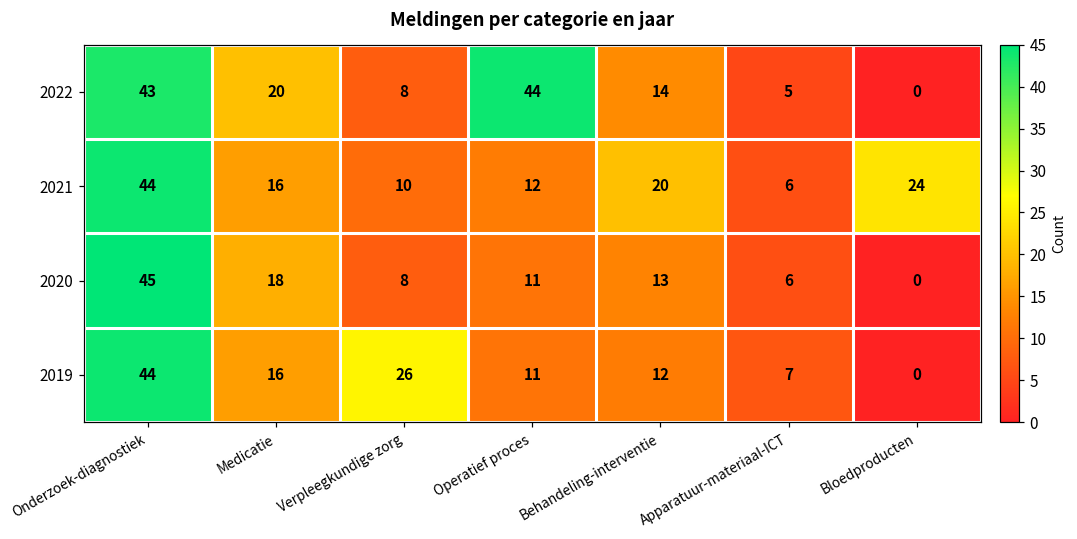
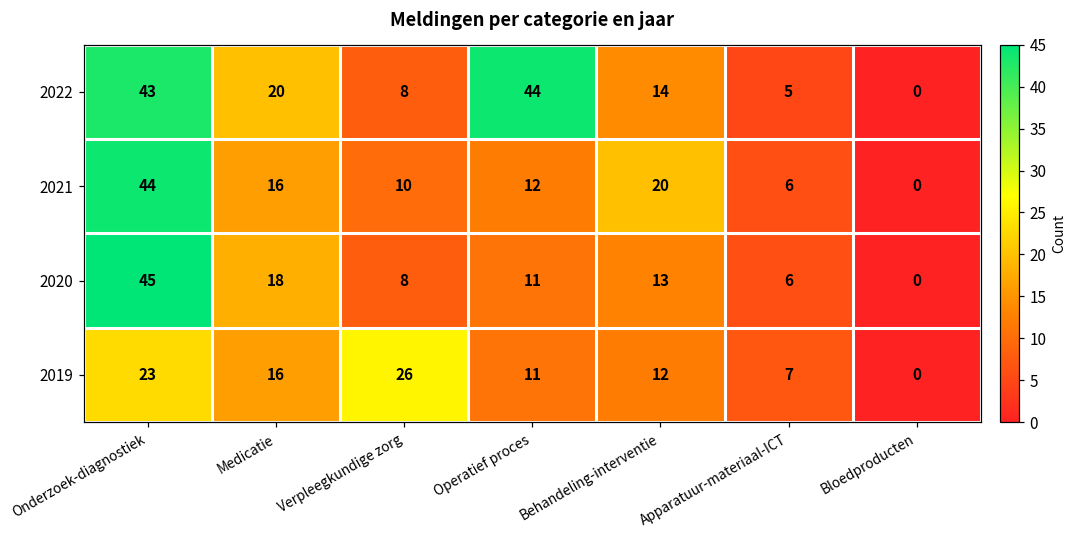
2021, Bloedproducten: 24 -> 0
2019, Onderzoek-diagnostiek: 44 -> 23
